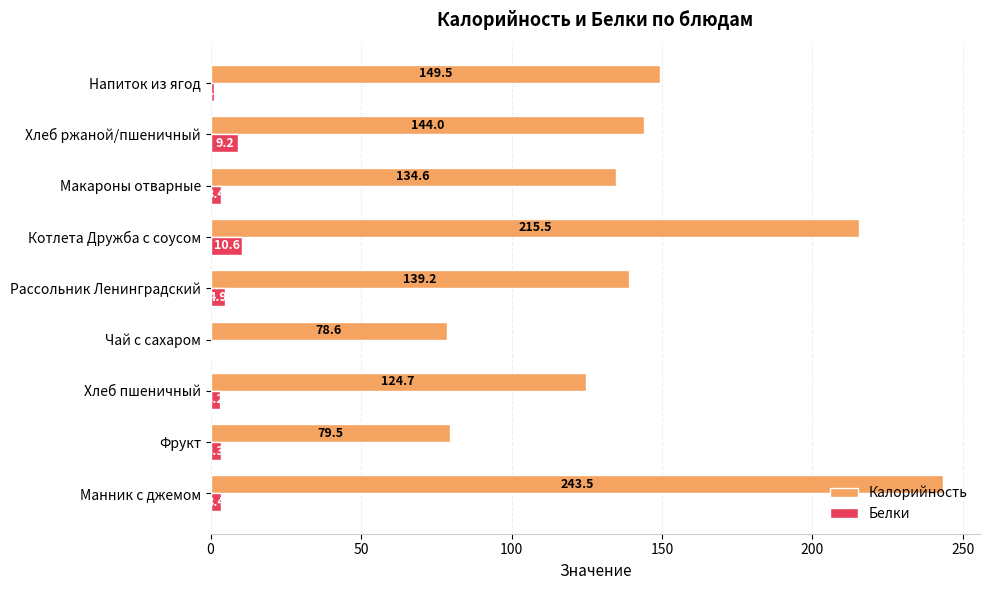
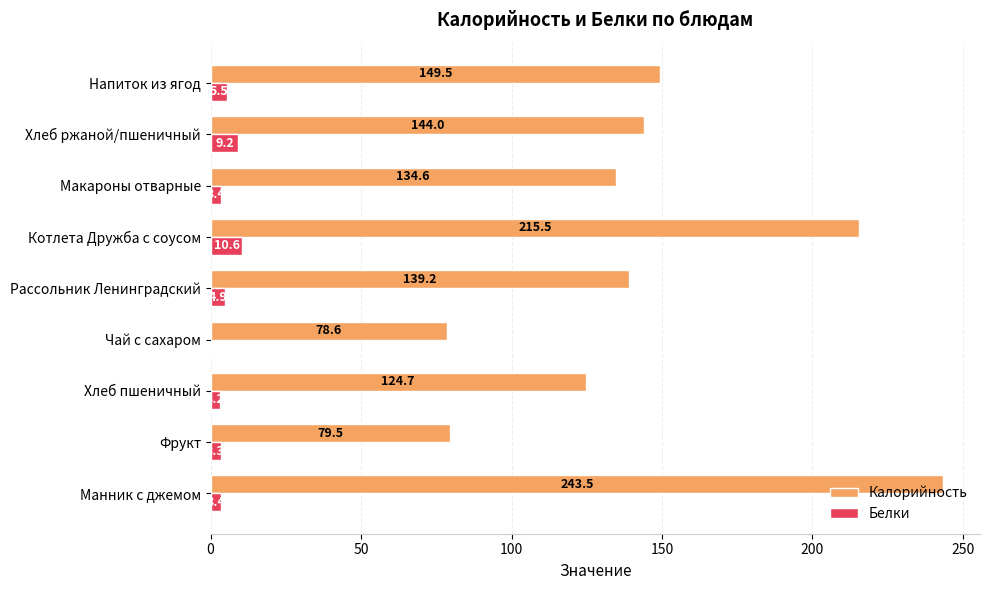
Белки, Напиток из ягод: 1 -> 6
